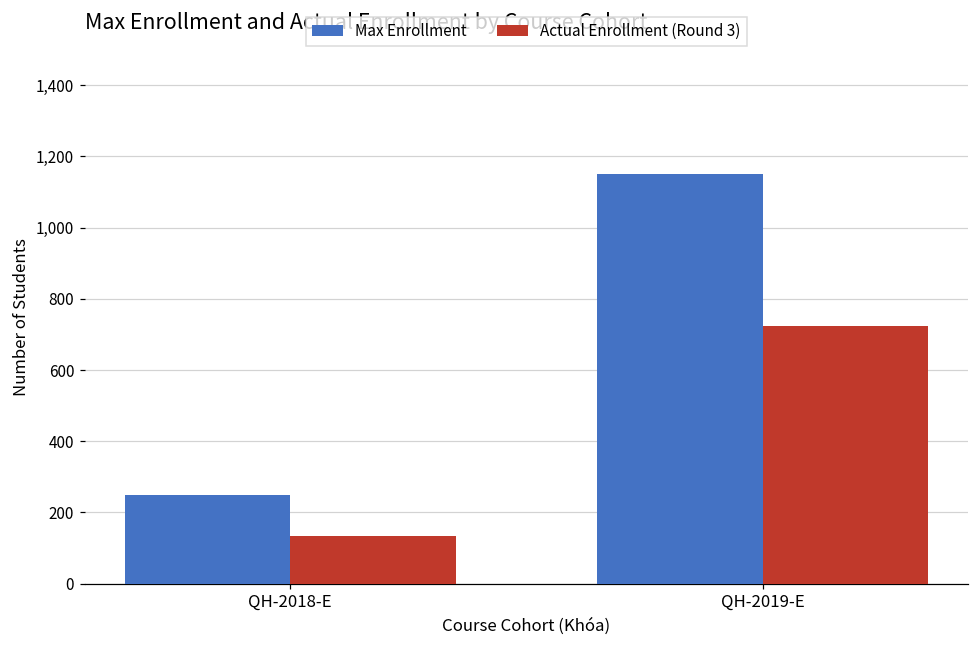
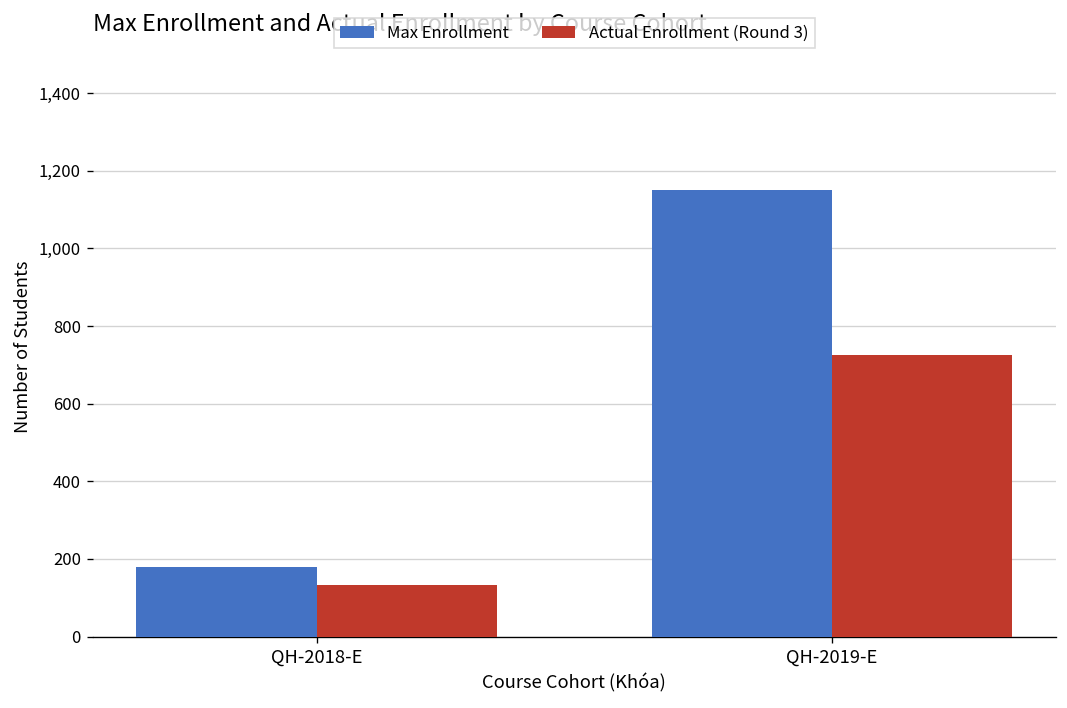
Max Enrollment, QH-2018-E: 250 -> 180
